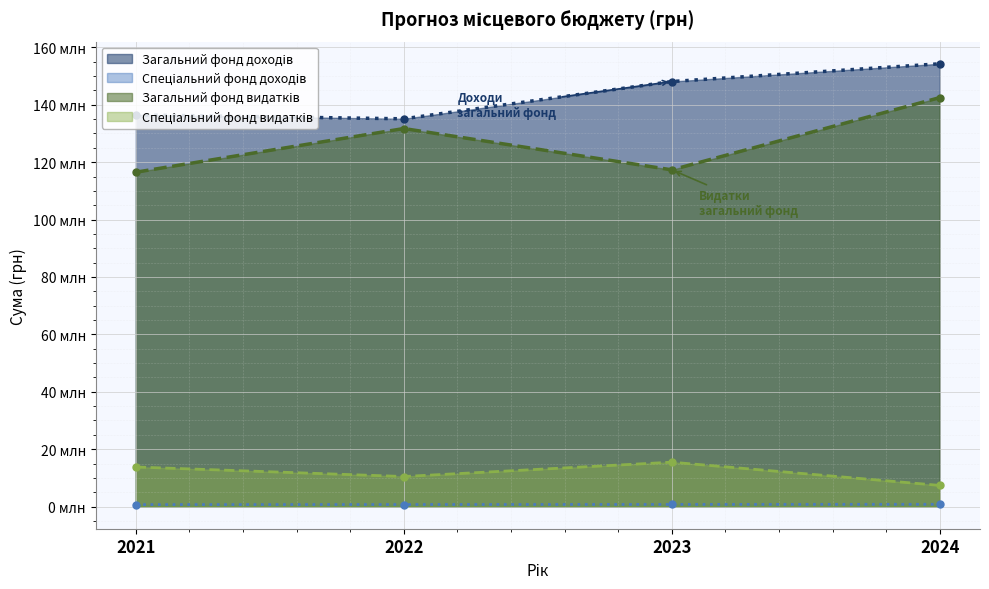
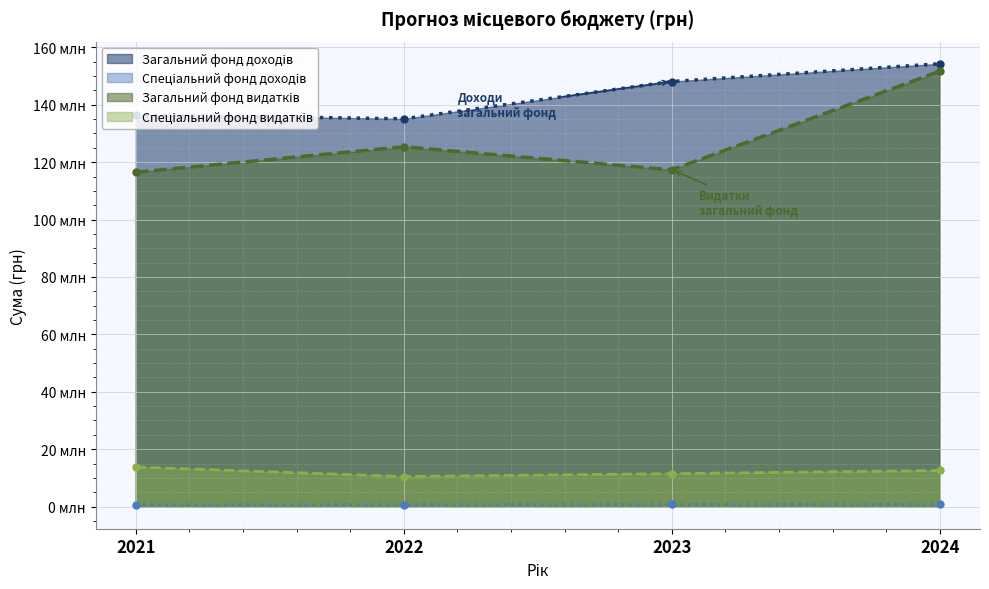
Загальний фонд видатків, 2022: 132 млн -> 125 млн
Спеціальний фонд видатків, 2023: 15 млн -> 11 млн
Загальний фонд видатків, 2024: 143 млн -> 152 млн
Спеціальний фонд видатків, 2024: 7 млн -> 13 млн
